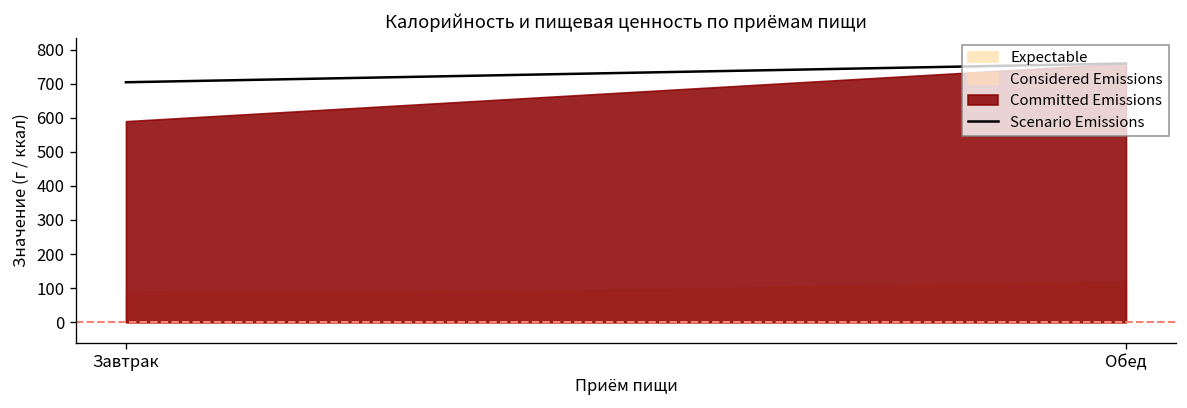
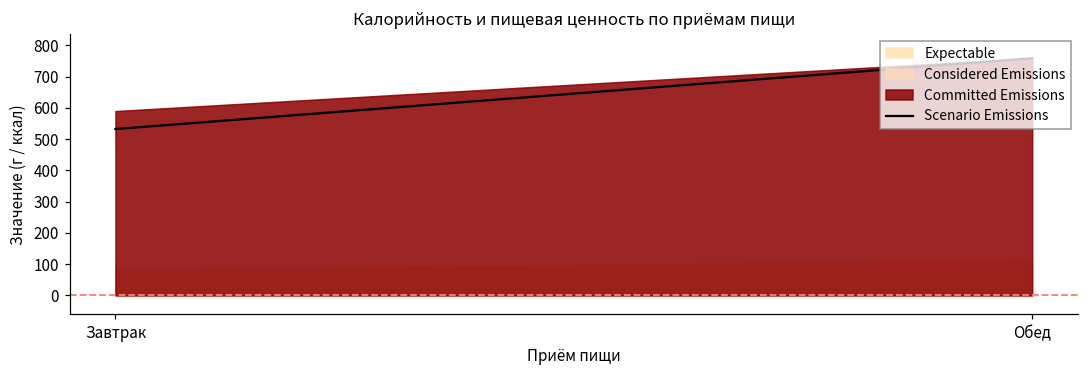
Scenario Emissions, Завтрак: 700 -> 530
